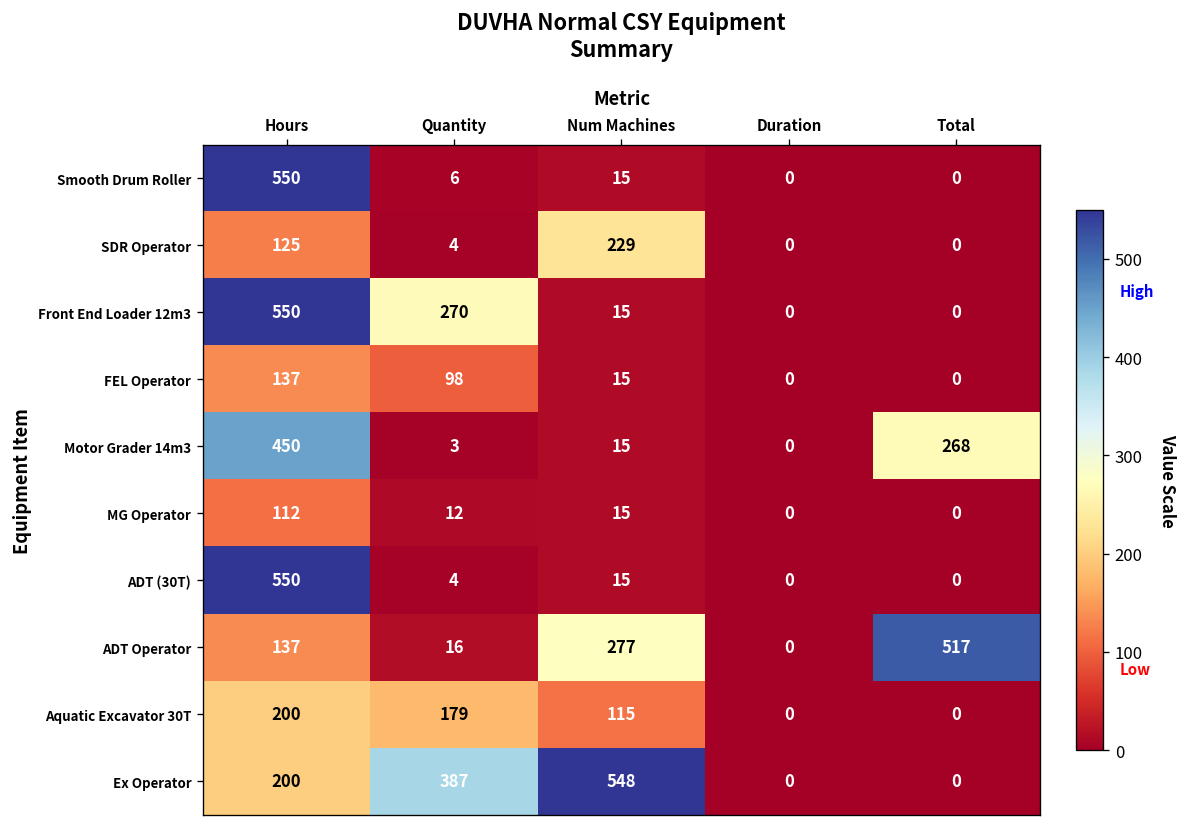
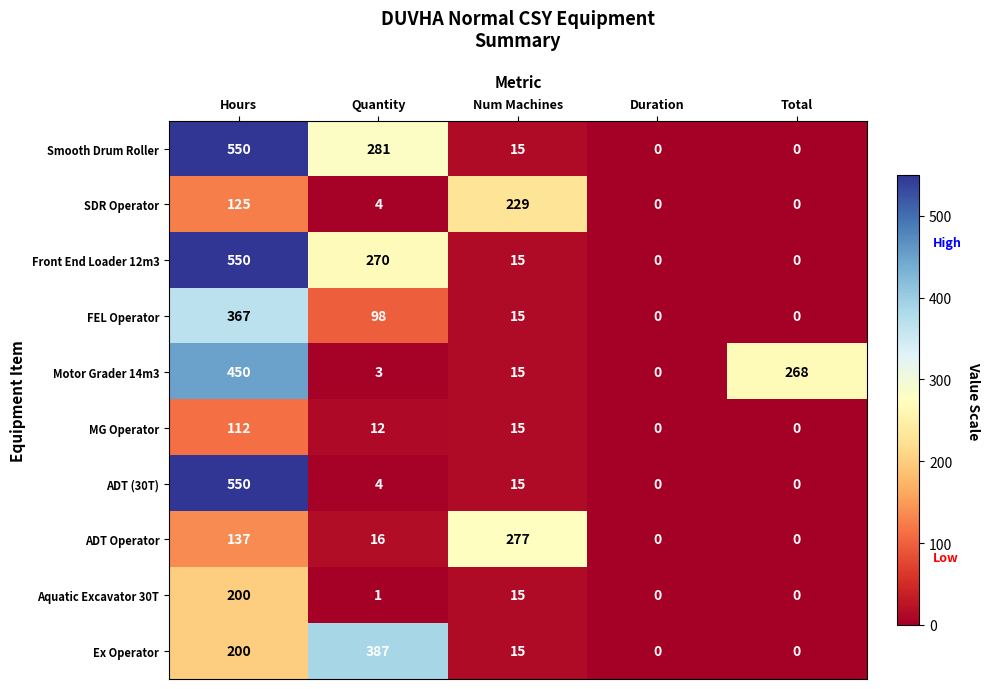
Smooth Drum Roller, Quantity: 6 -> 281
FEL Operator, Hours: 137 -> 367
ADT Operator, Total: 517 -> 0
Aquatic Excavator 30T, Quantity: 179 -> 1
Aquatic Excavator 30T, Num Machines: 115 -> 15
Ex Operator, Num Machines: 548 -> 15
